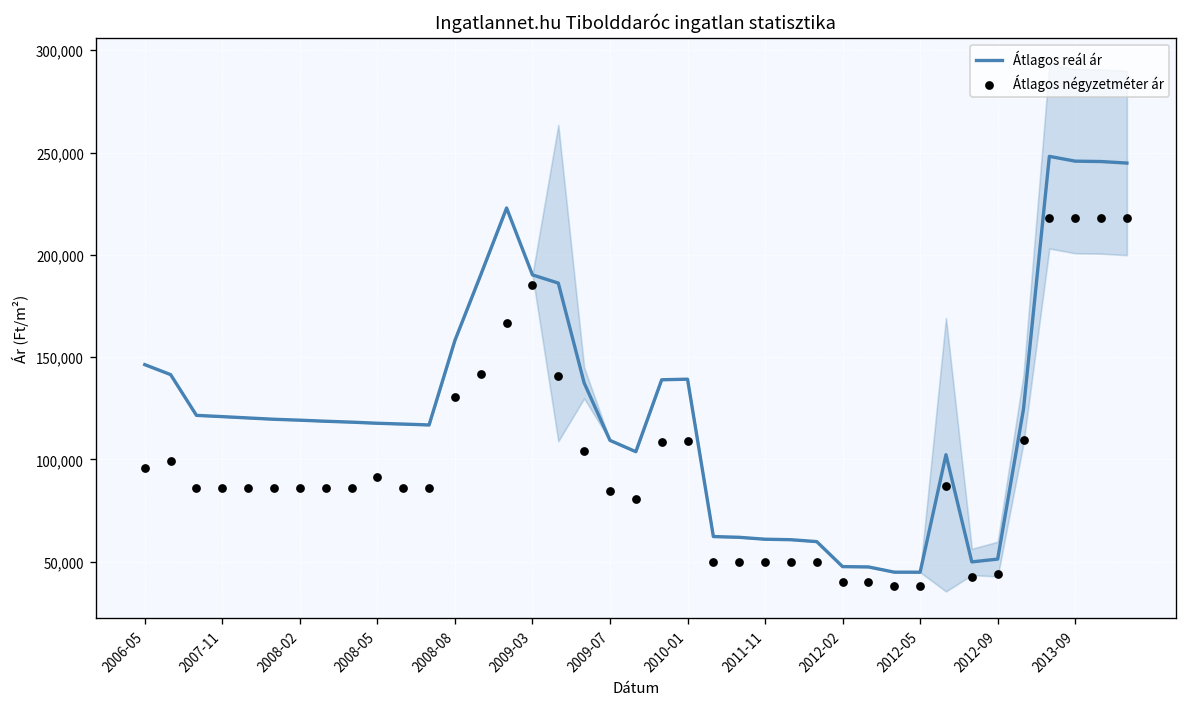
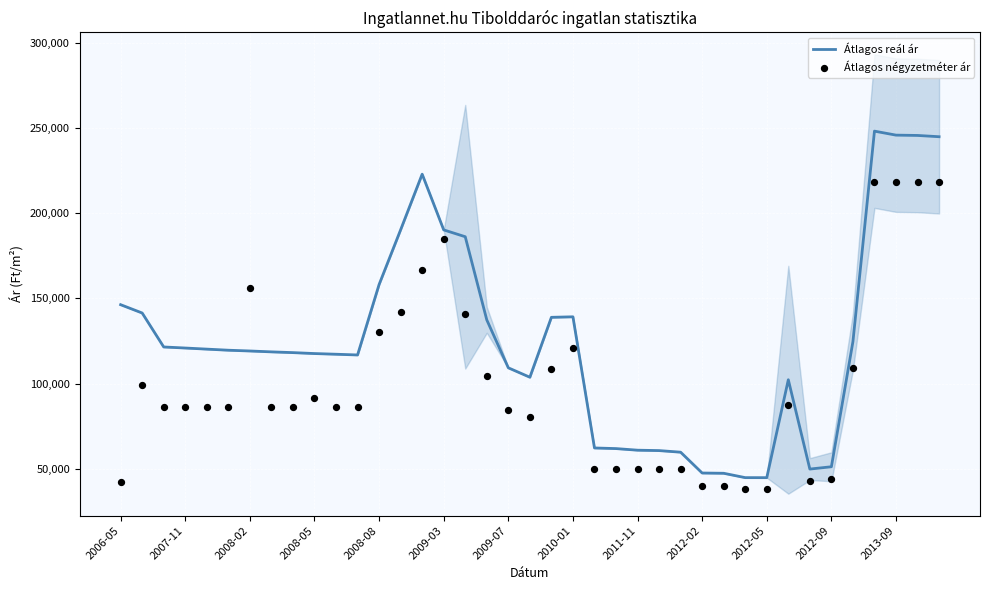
Átlagos négyzetméter ár, 2006-05: 96,000 -> 42,000
Átlagos négyzetméter ár, 2008-02: 86,000 -> 156,000
Átlagos négyzetméter ár, 2010-01: 109,000 -> 121,000
